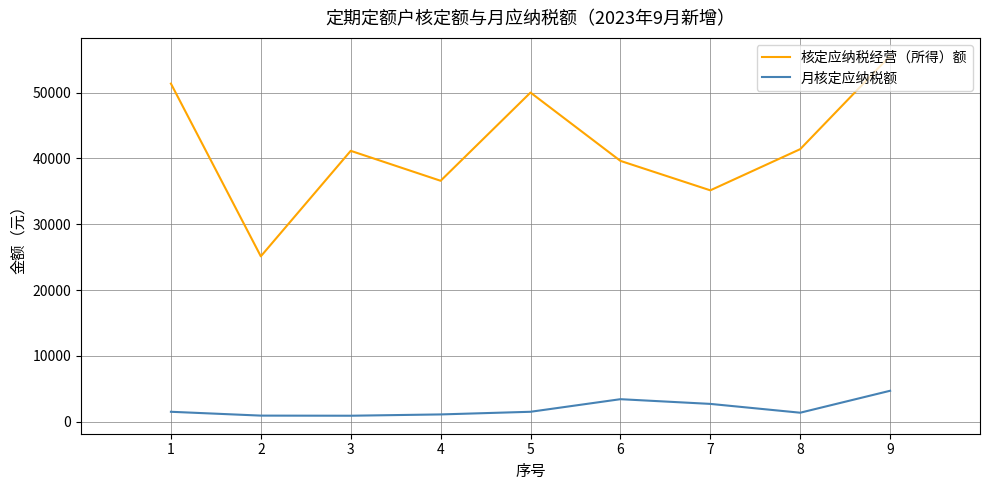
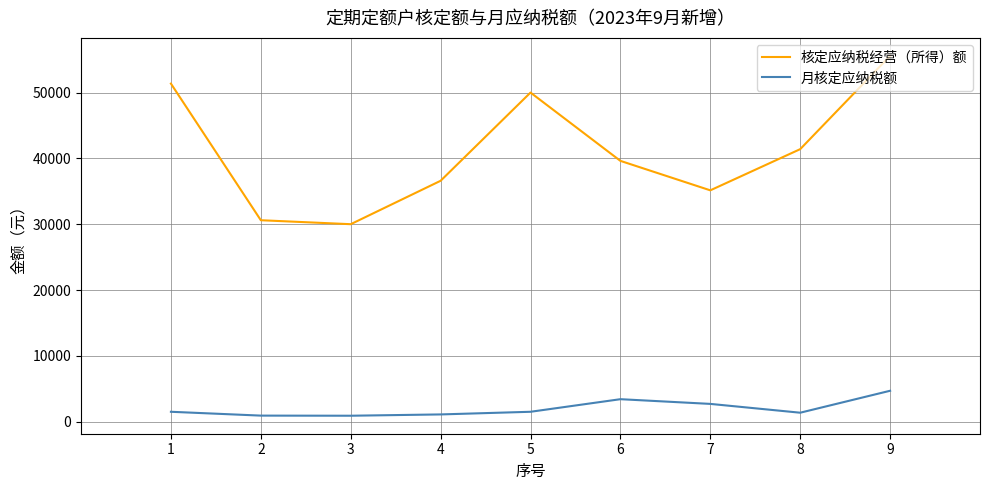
核定应纳税经营（所得）额, 2: 25000 -> 31000
核定应纳税经营（所得）额, 3: 41000 -> 30000
